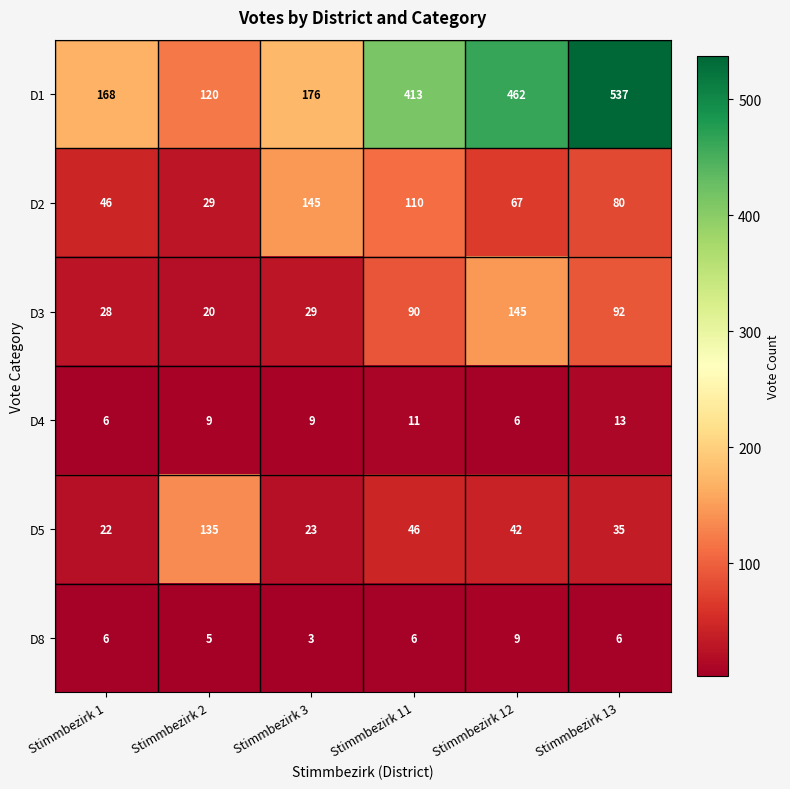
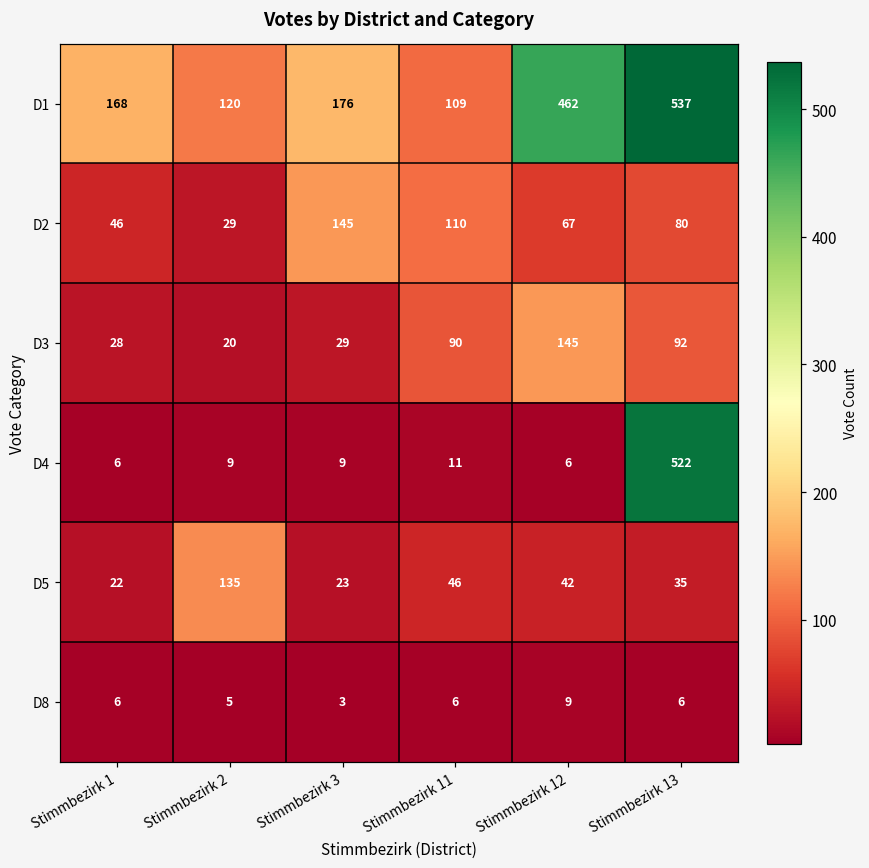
D1, Stimmbezirk 11: 413 -> 109
D4, Stimmbezirk 13: 13 -> 522
